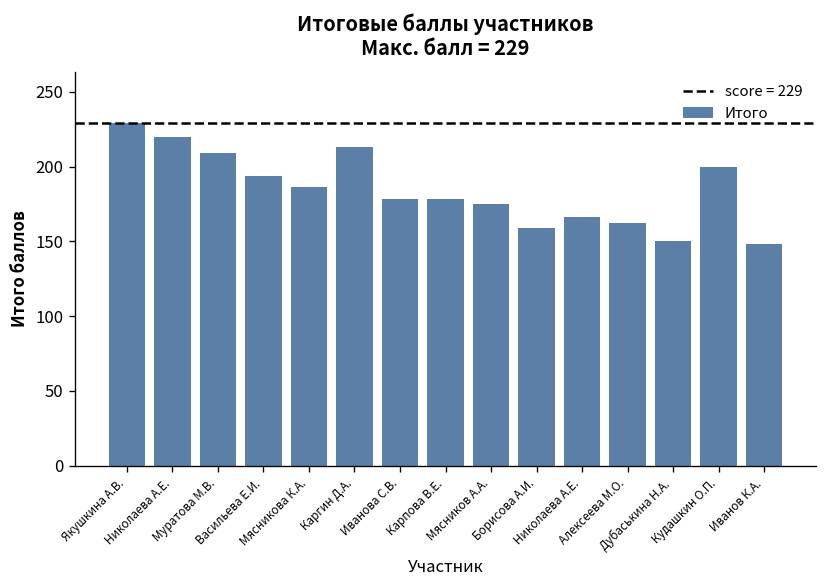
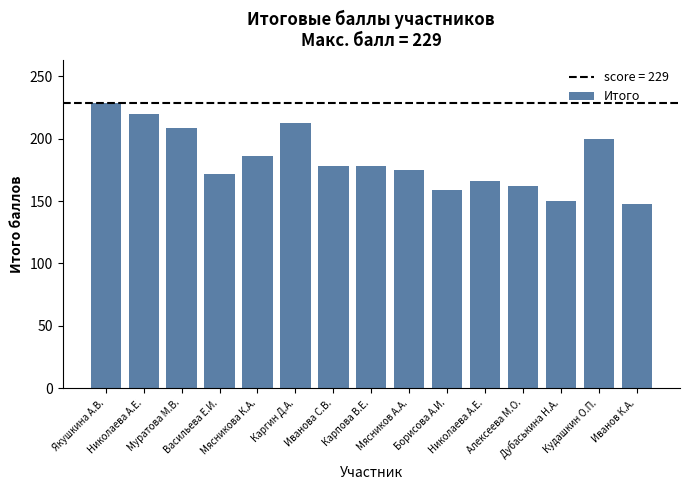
Васильева Е.И.: 194 -> 172
